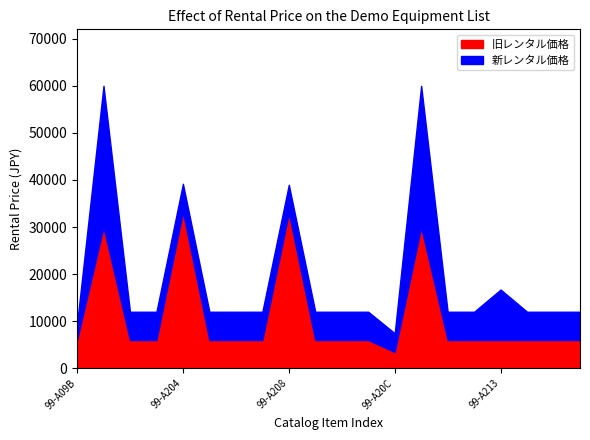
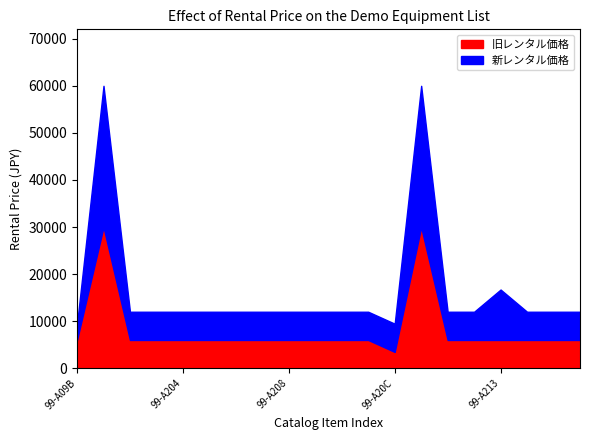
旧レンタル価格, 99-A204: 33000 -> 6000
旧レンタル価格, 99-A208: 33000 -> 6000
新レンタル価格, 99-A20C: 4000 -> 6000
